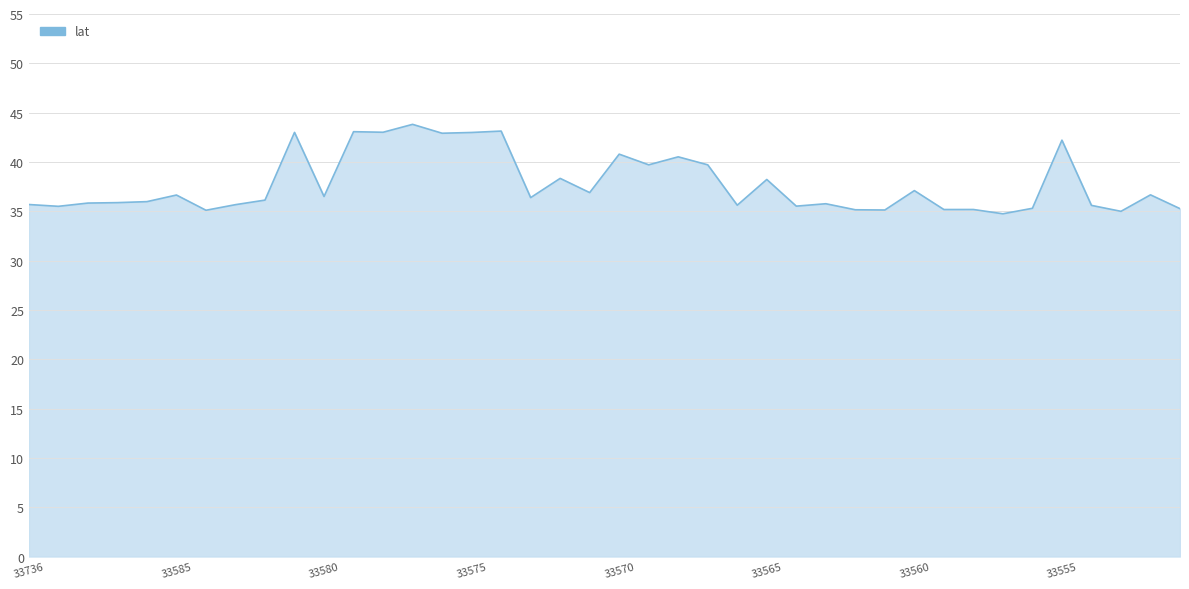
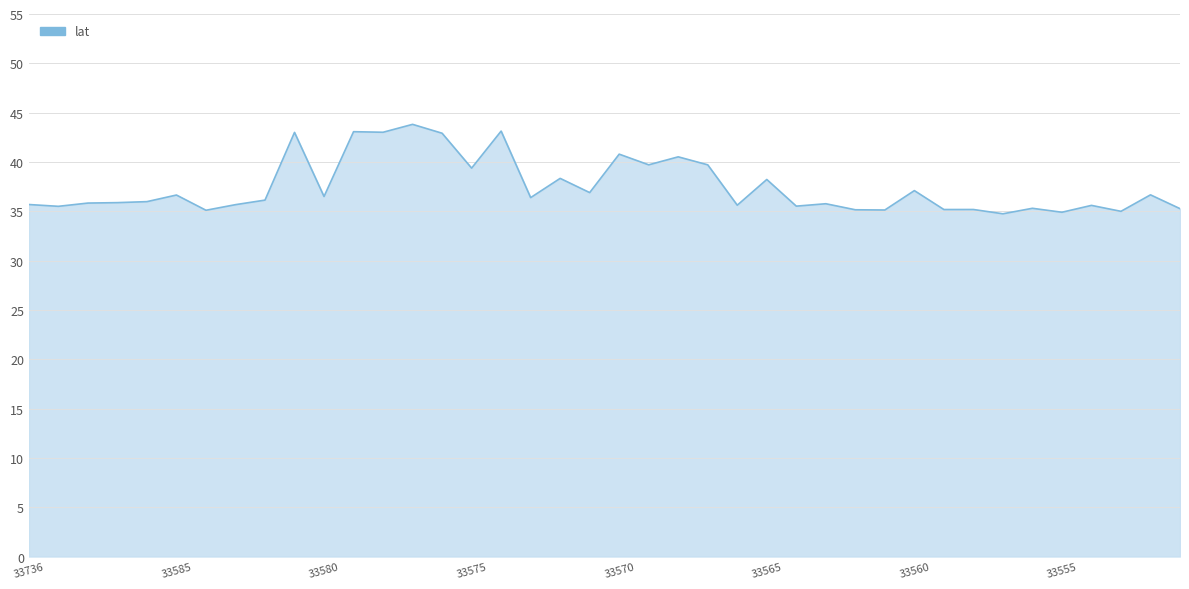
33575: 43 -> 39
33555: 42 -> 35
